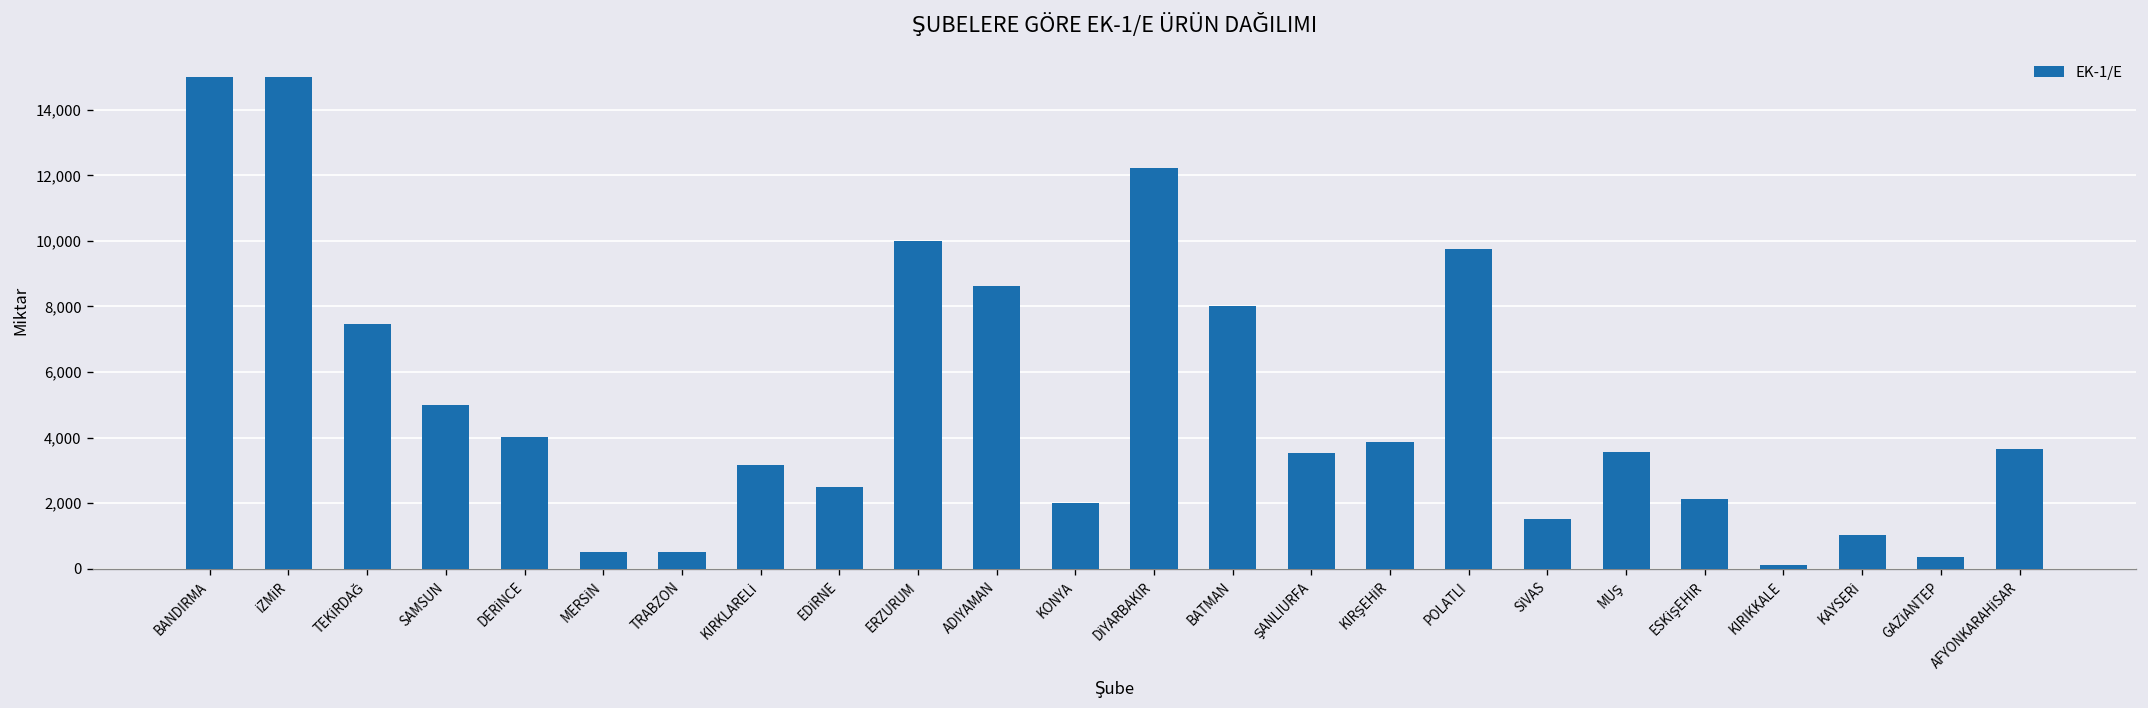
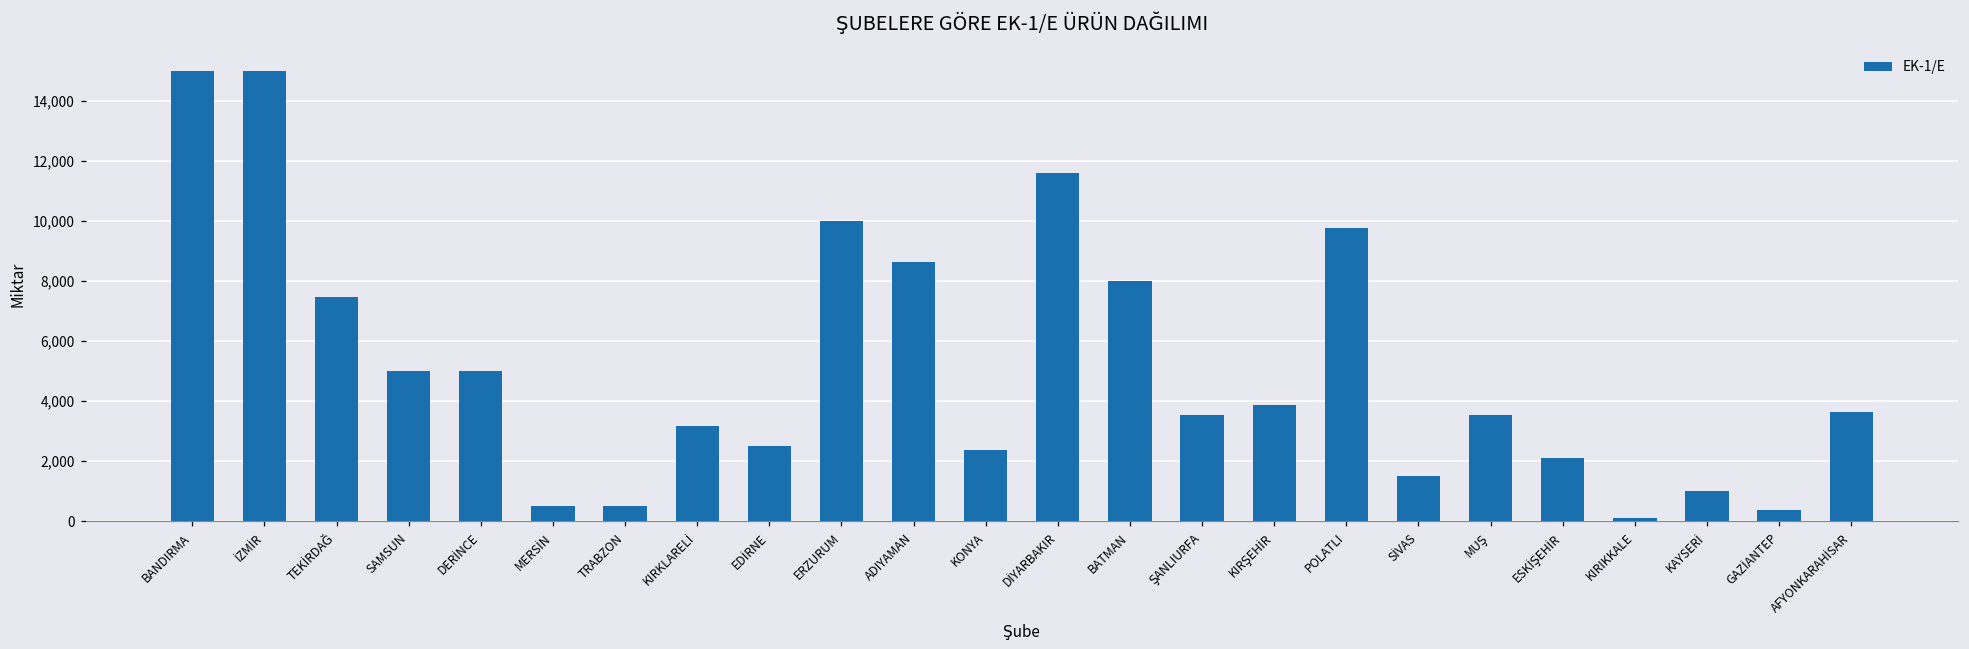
DERİNCE: 4,000 -> 5,000
KONYA: 2,000 -> 2,400
DİYARBAKIR: 12,200 -> 11,600
